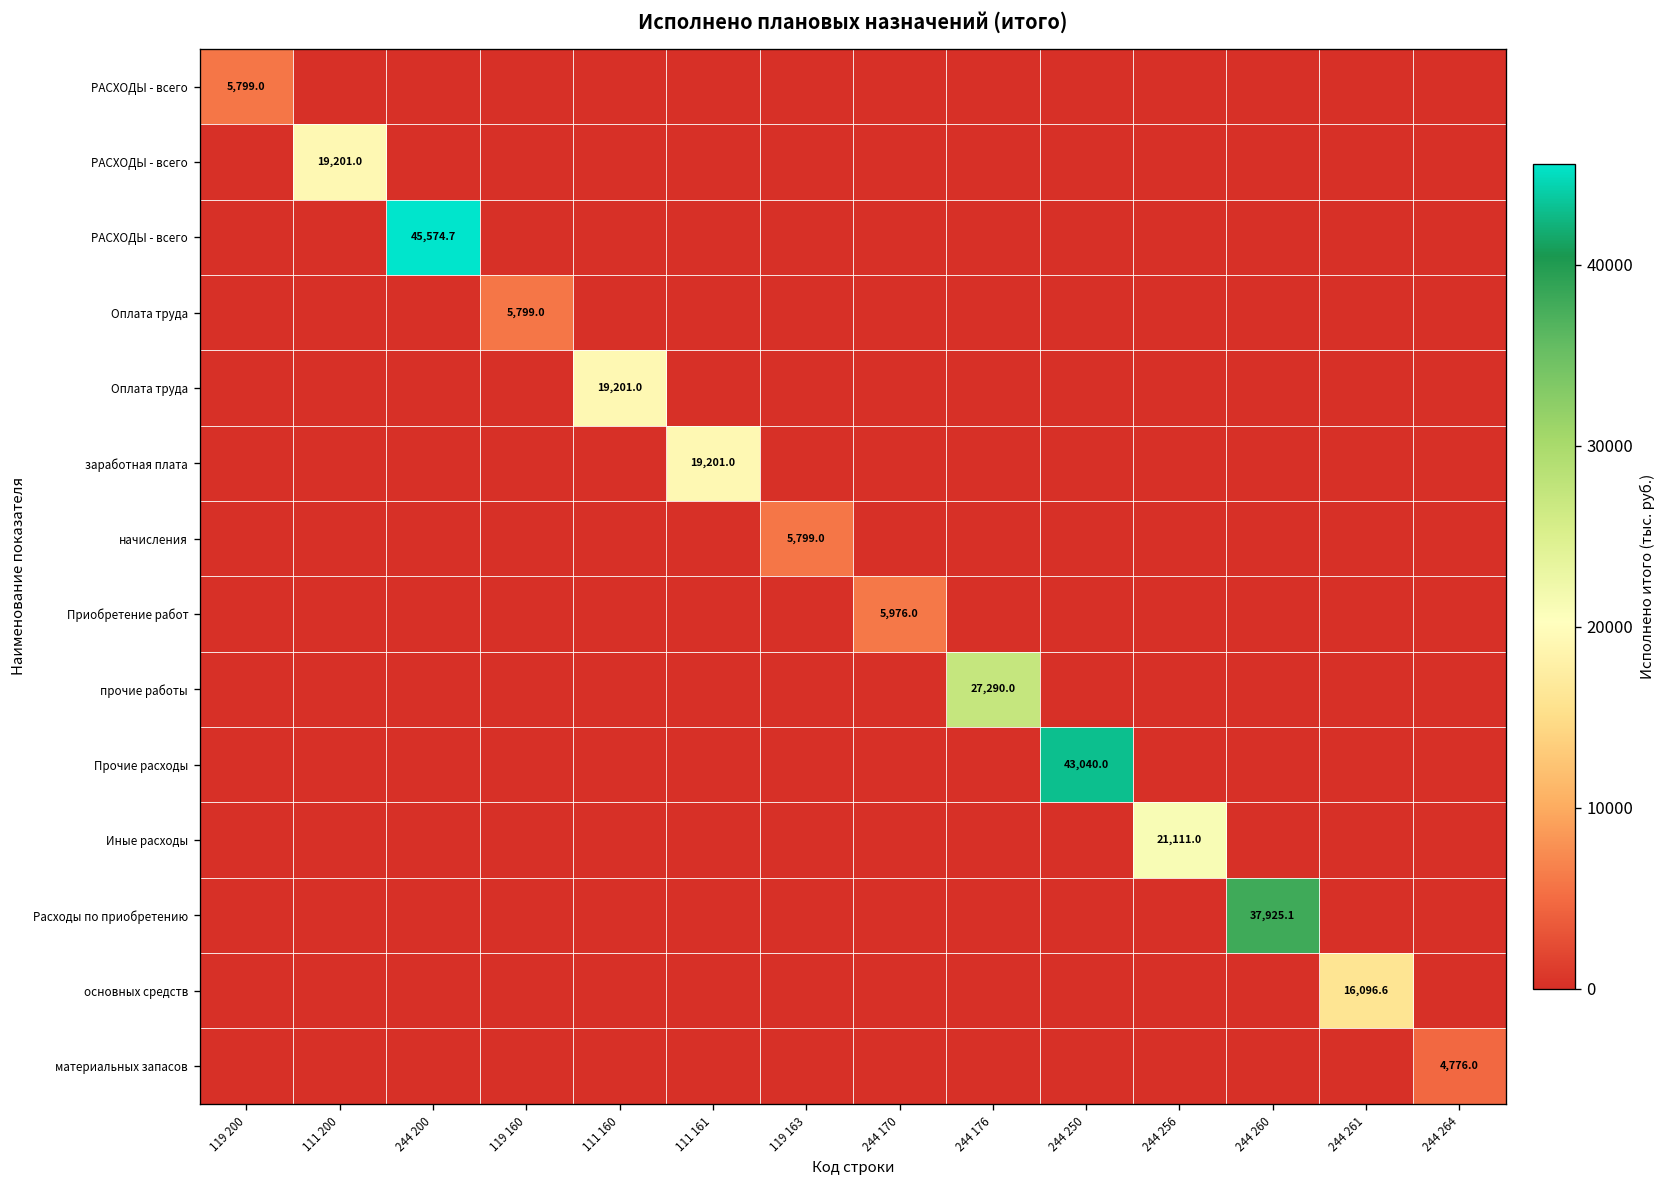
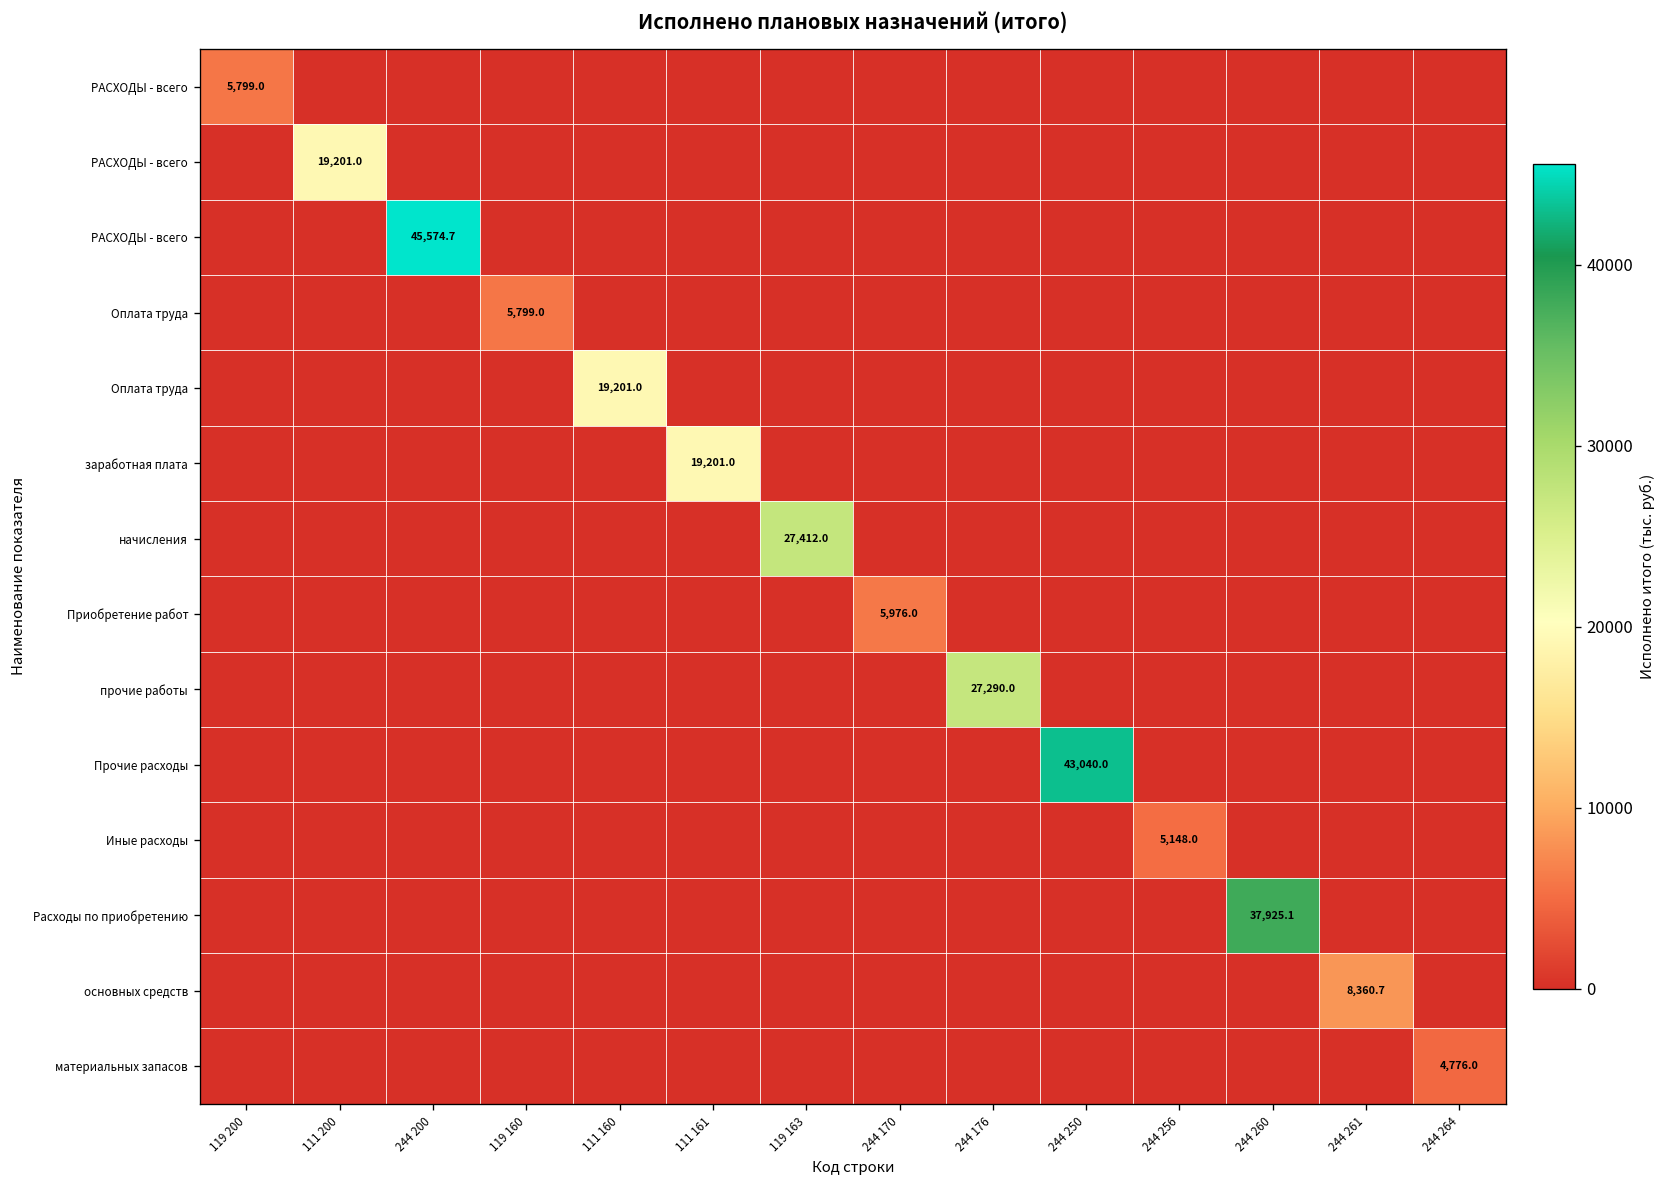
начисления, 119 163: 5,799.0 -> 27,412.0
Иные расходы, 244 256: 21,111.0 -> 5,148.0
основных средств, 244 261: 16,096.6 -> 8,360.7
